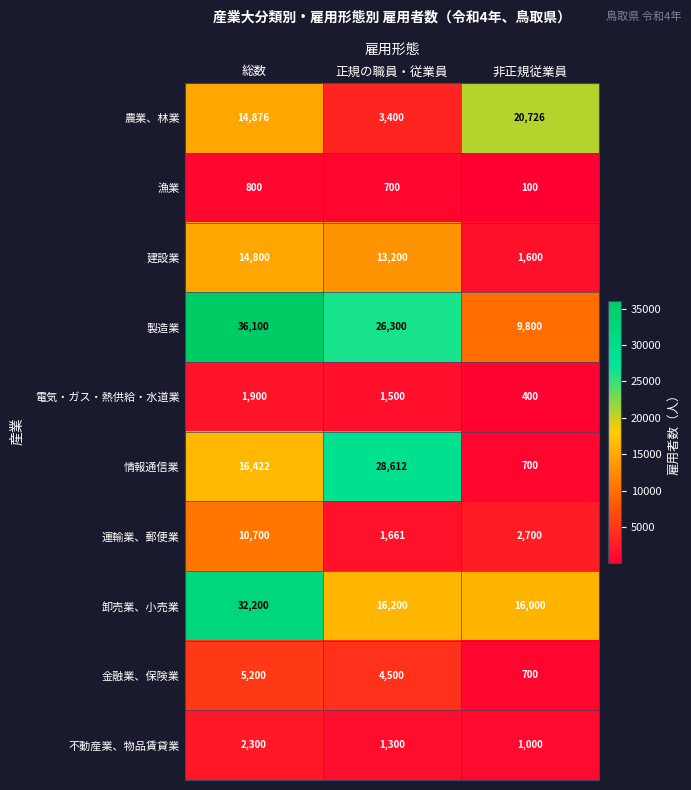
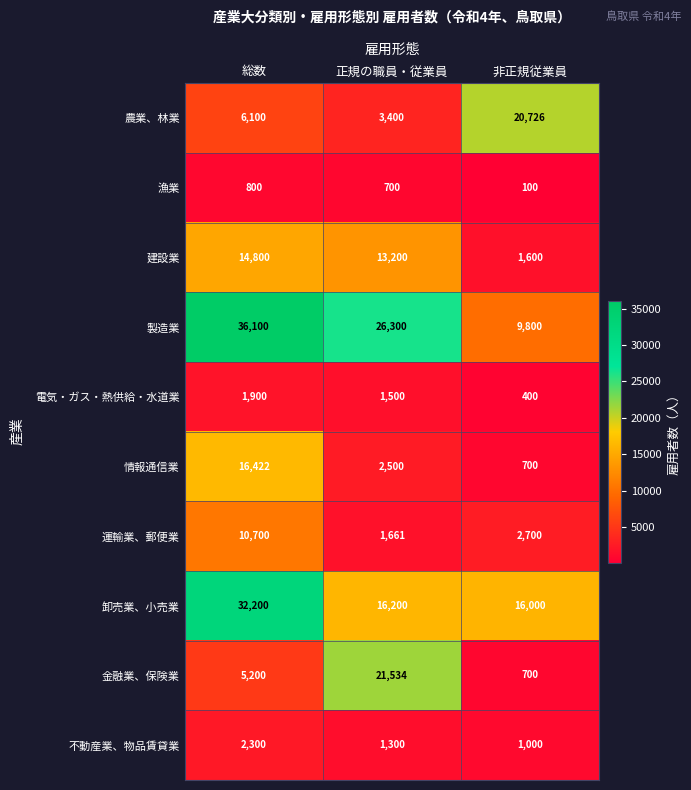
農業、林業, 総数: 14,876 -> 6,100
情報通信業, 正規の職員・従業員: 28,612 -> 2,500
金融業、保険業, 正規の職員・従業員: 4,500 -> 21,534
